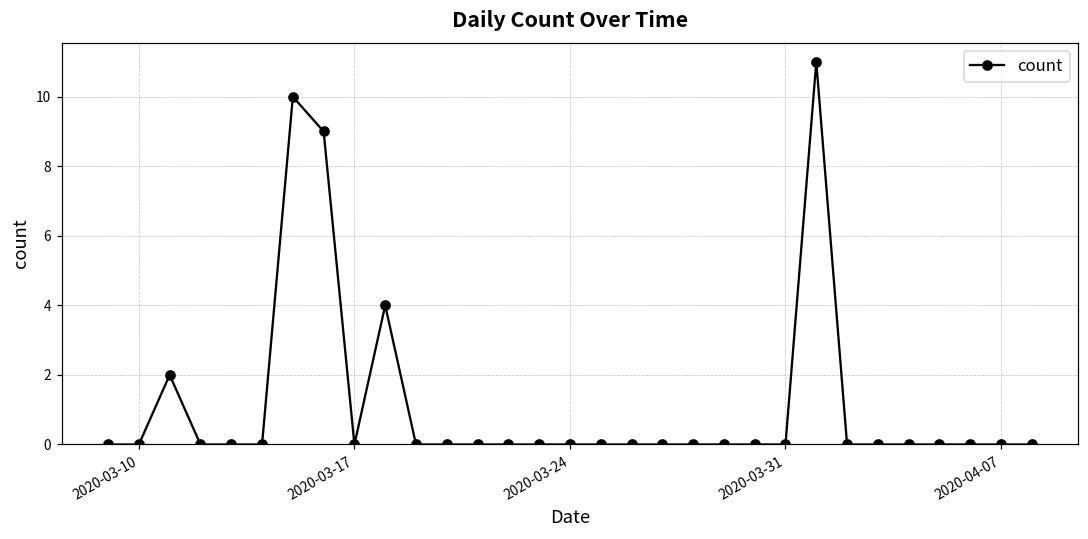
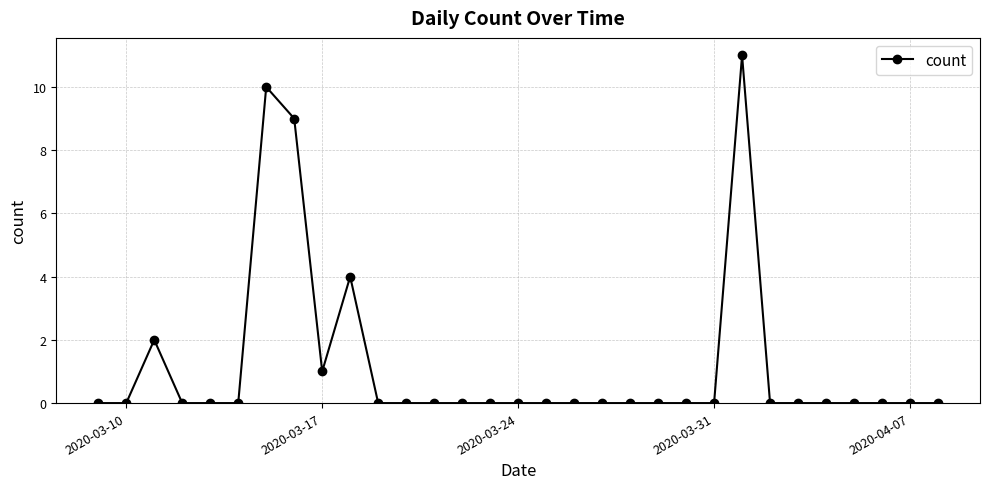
2020-03-17: 0 -> 1
